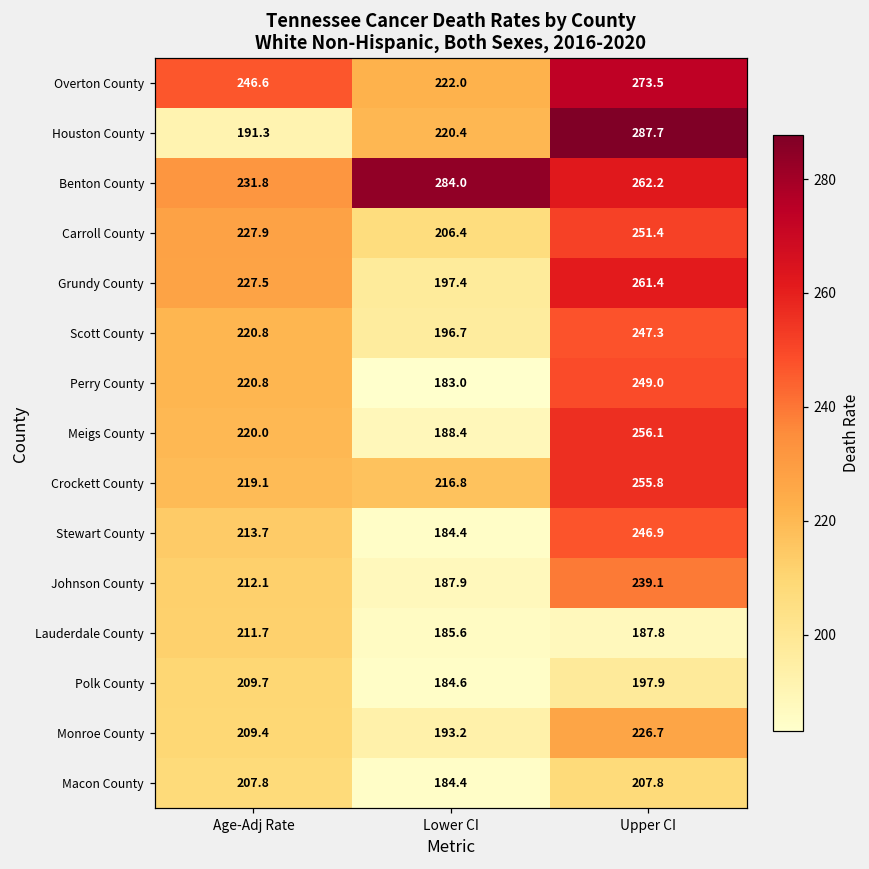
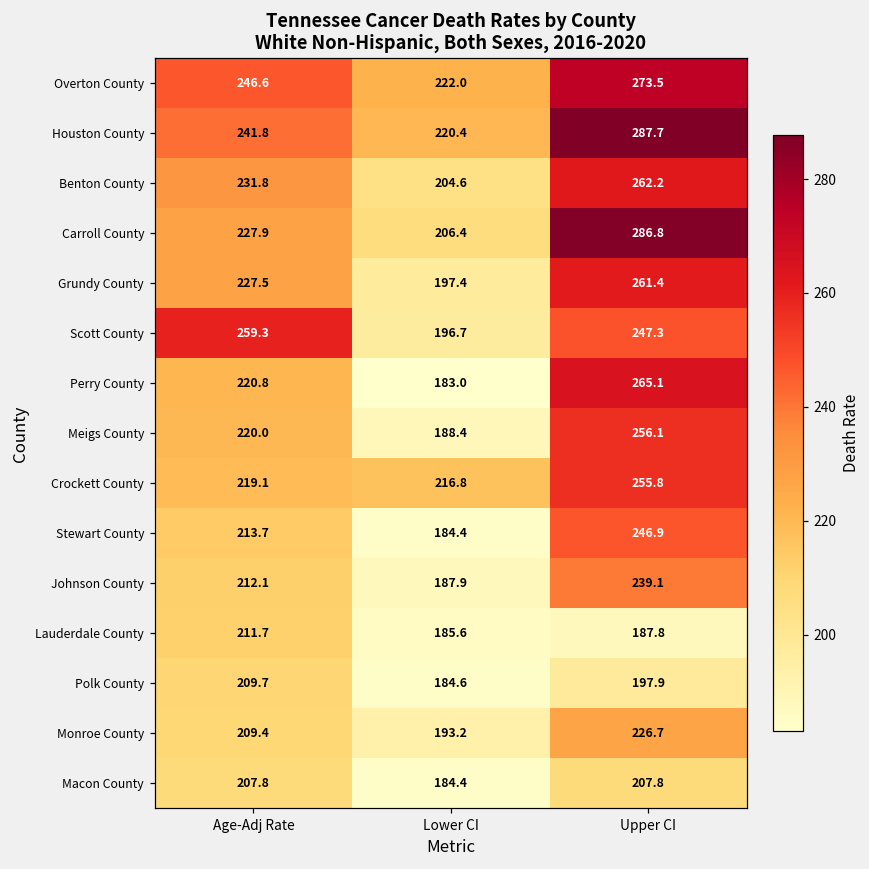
Houston County, Age-Adj Rate: 191.3 -> 241.8
Benton County, Lower CI: 284.0 -> 204.6
Carroll County, Upper CI: 251.4 -> 286.8
Scott County, Age-Adj Rate: 220.8 -> 259.3
Perry County, Upper CI: 249.0 -> 265.1
